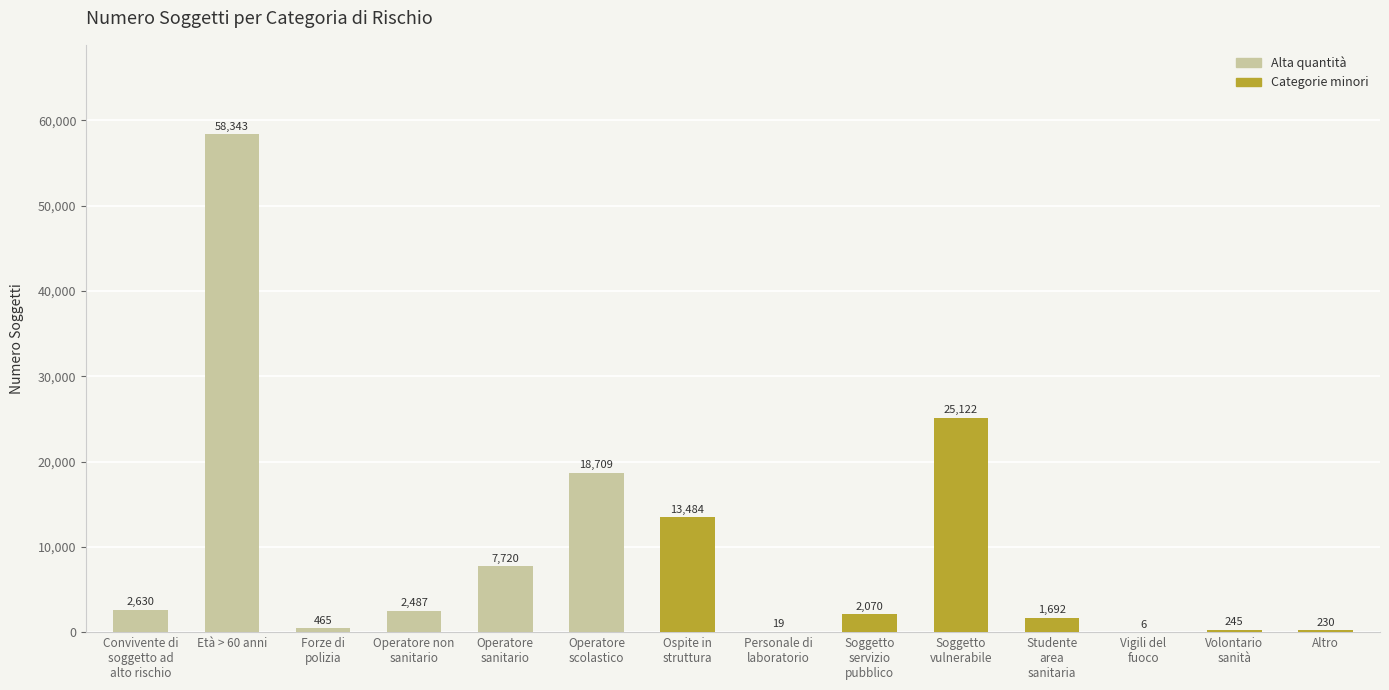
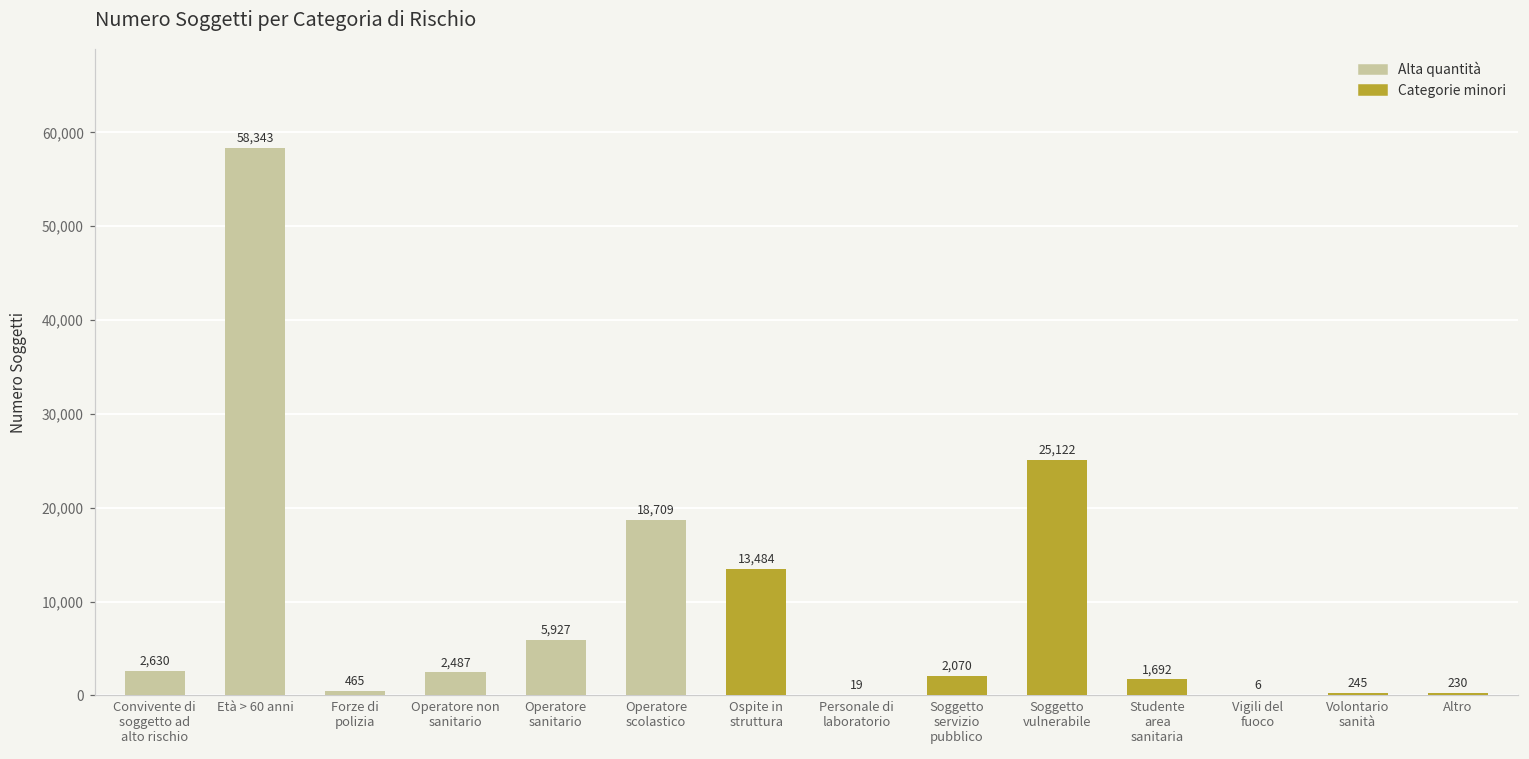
Operatore sanitario: 7,720 -> 5,927
